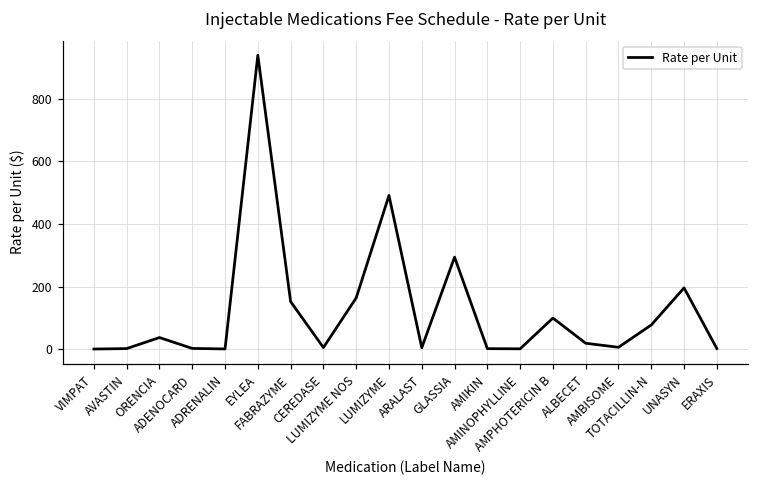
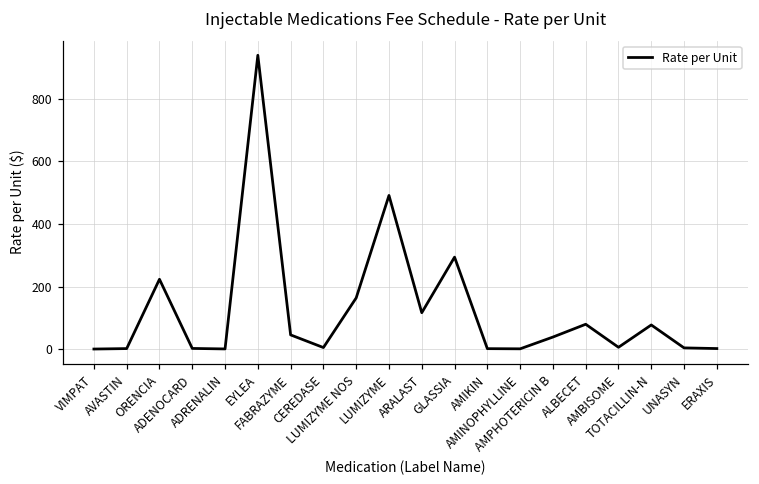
ORENCIA: 40 -> 220
FABRAZYME: 150 -> 50
ARALAST: 0 -> 120
AMPHOTERICIN B: 100 -> 40
ALBECET: 20 -> 80
UNASYN: 200 -> 0
